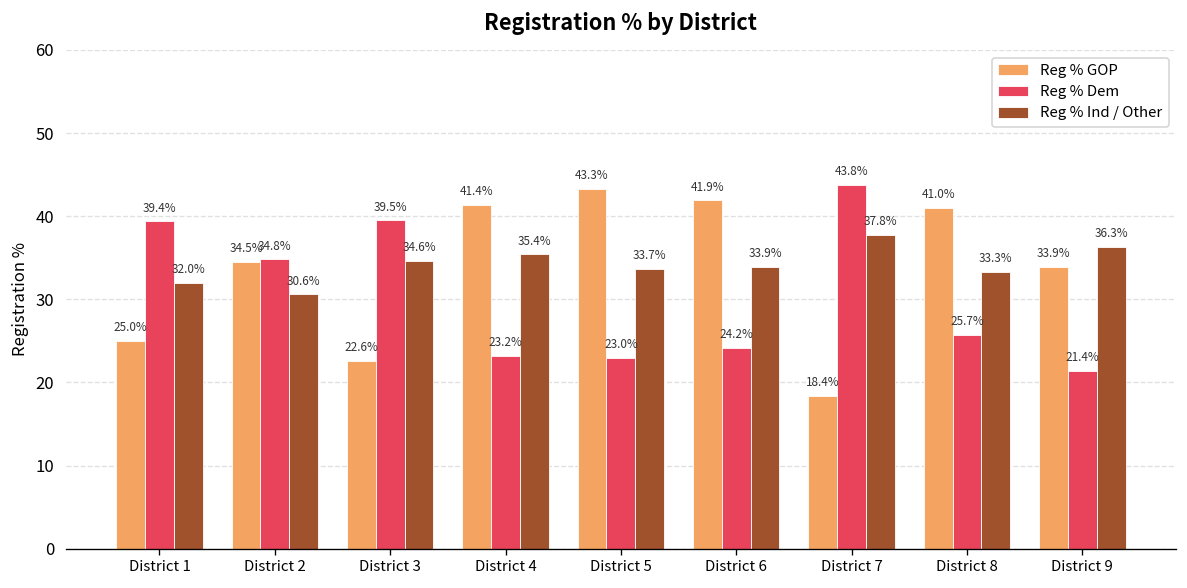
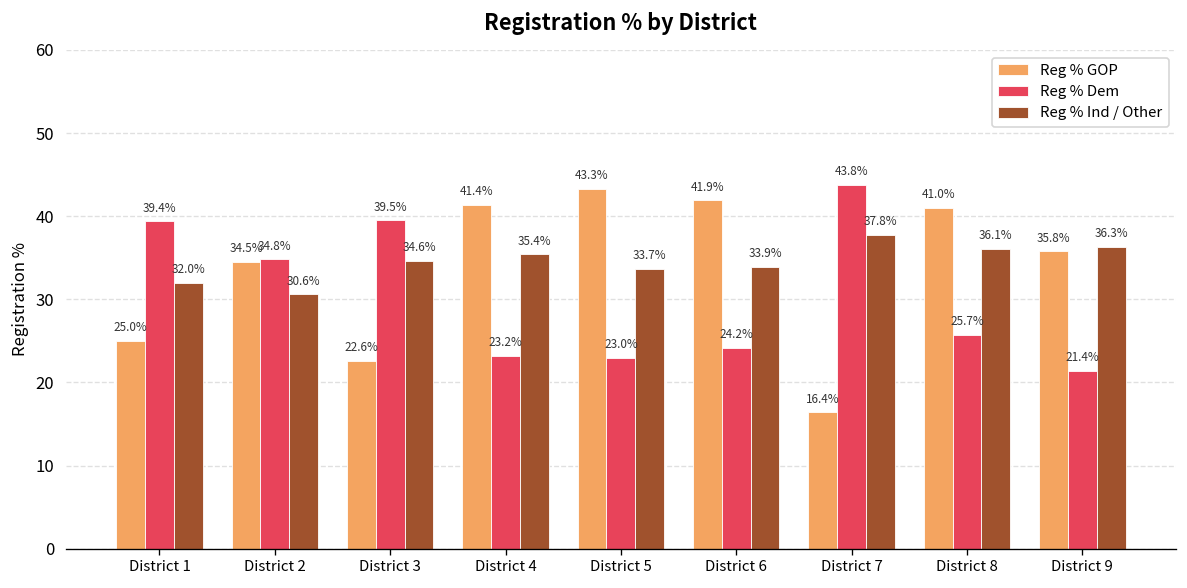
Reg % GOP, District 7: 18.4% -> 16.4%
Reg % Ind / Other, District 8: 33.3% -> 36.1%
Reg % GOP, District 9: 33.9% -> 35.8%
